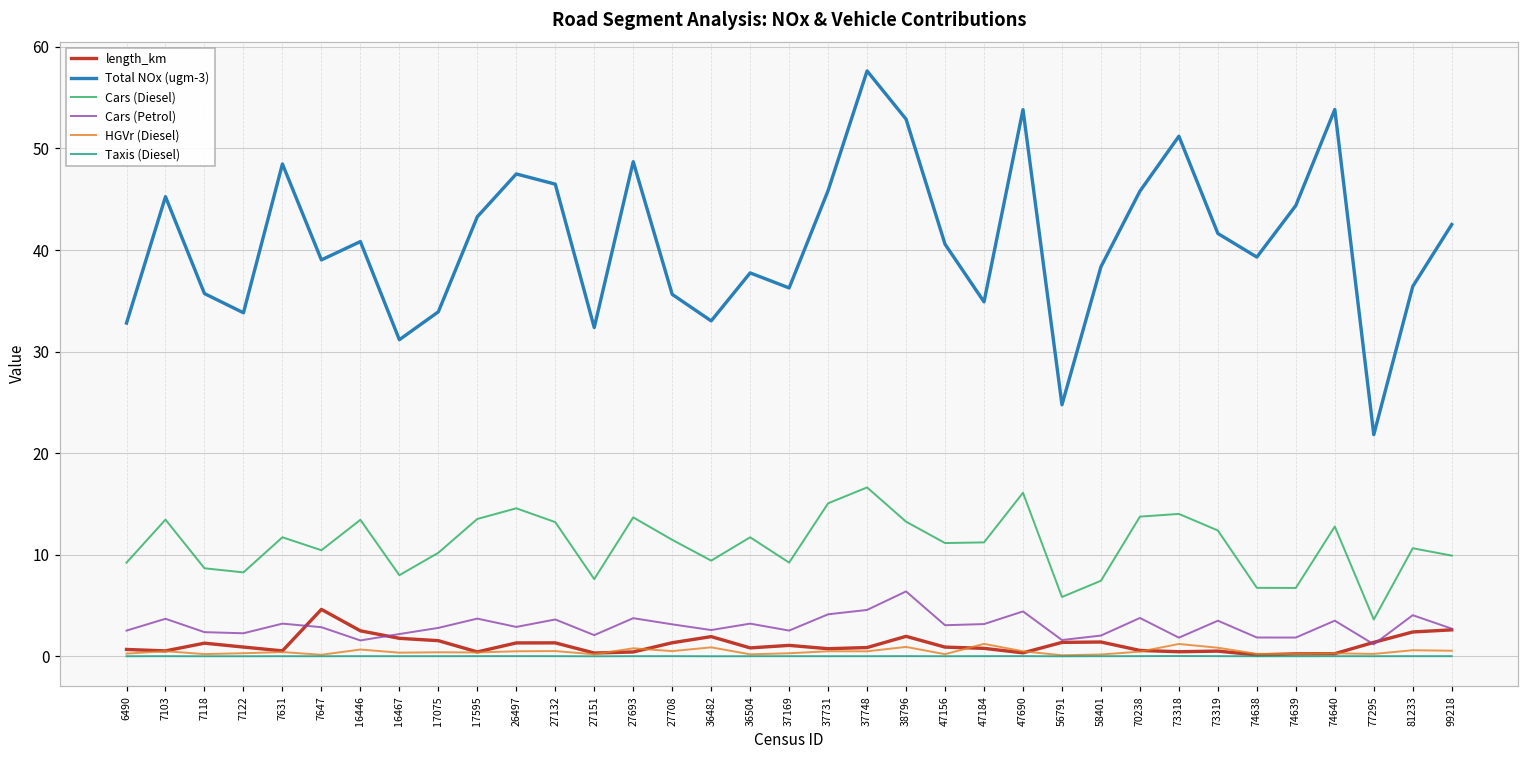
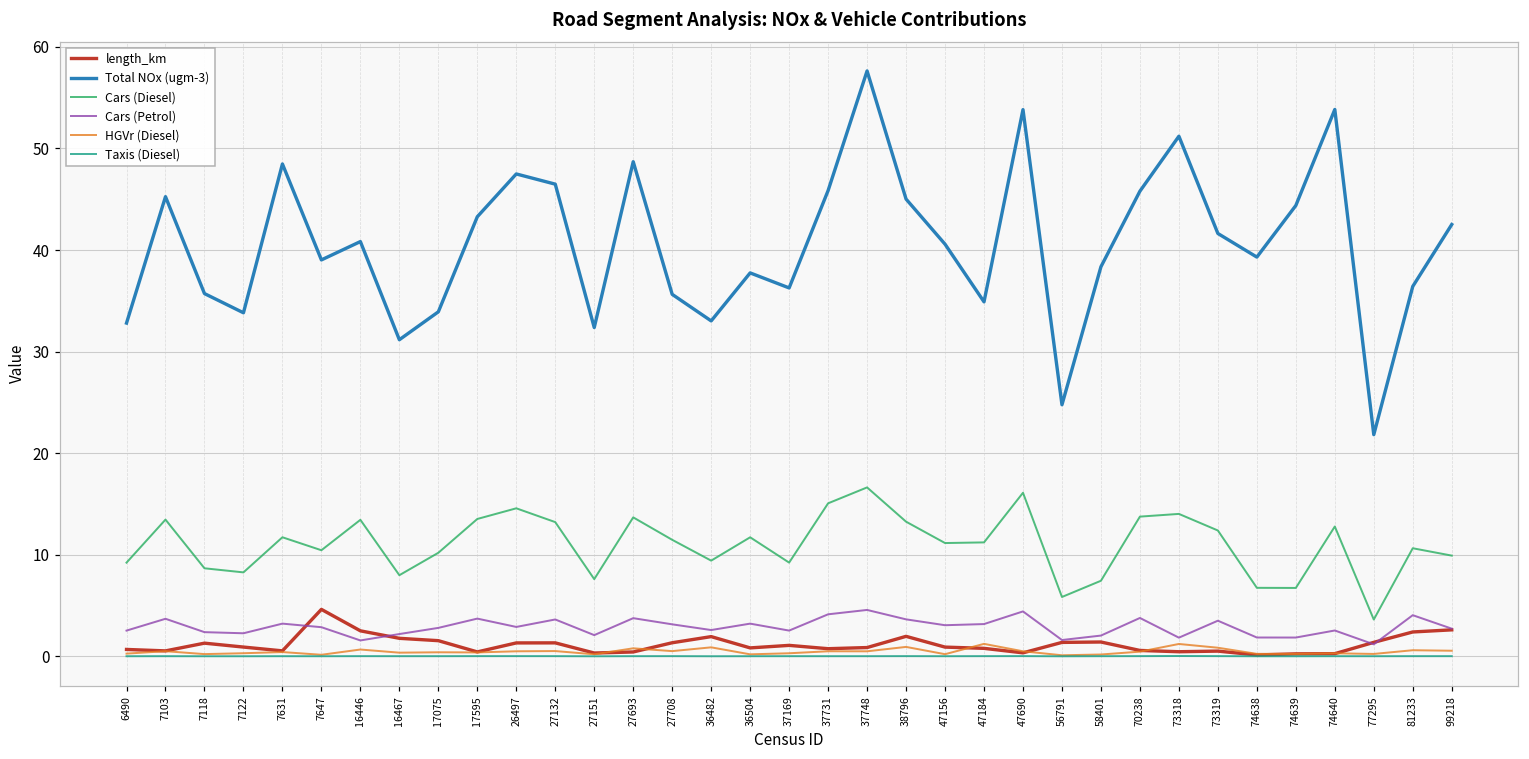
Total NOx (ugm-3), 38796: 53 -> 45
Cars (Petrol), 38796: 6 -> 4
Cars (Petrol), 74640: 4 -> 3
